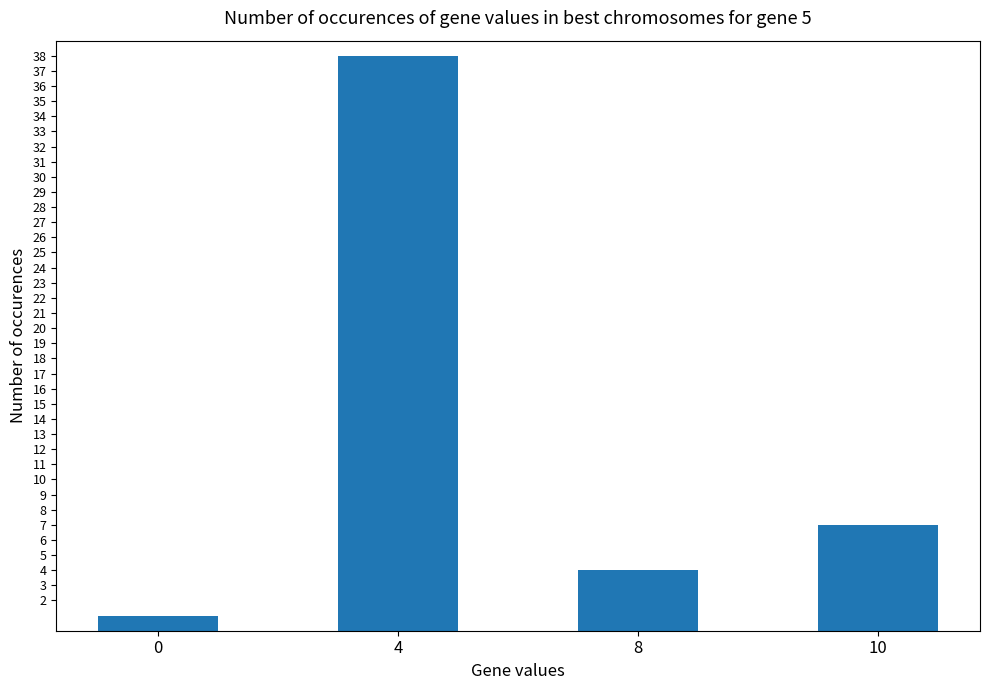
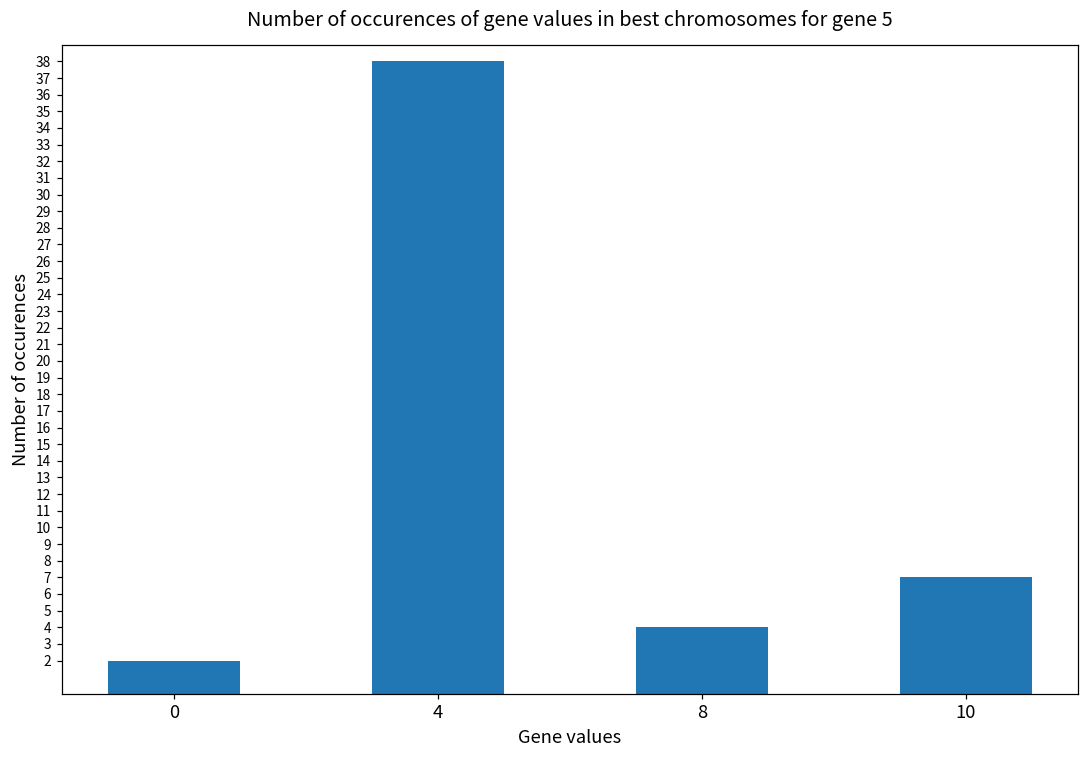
0: 1 -> 2
